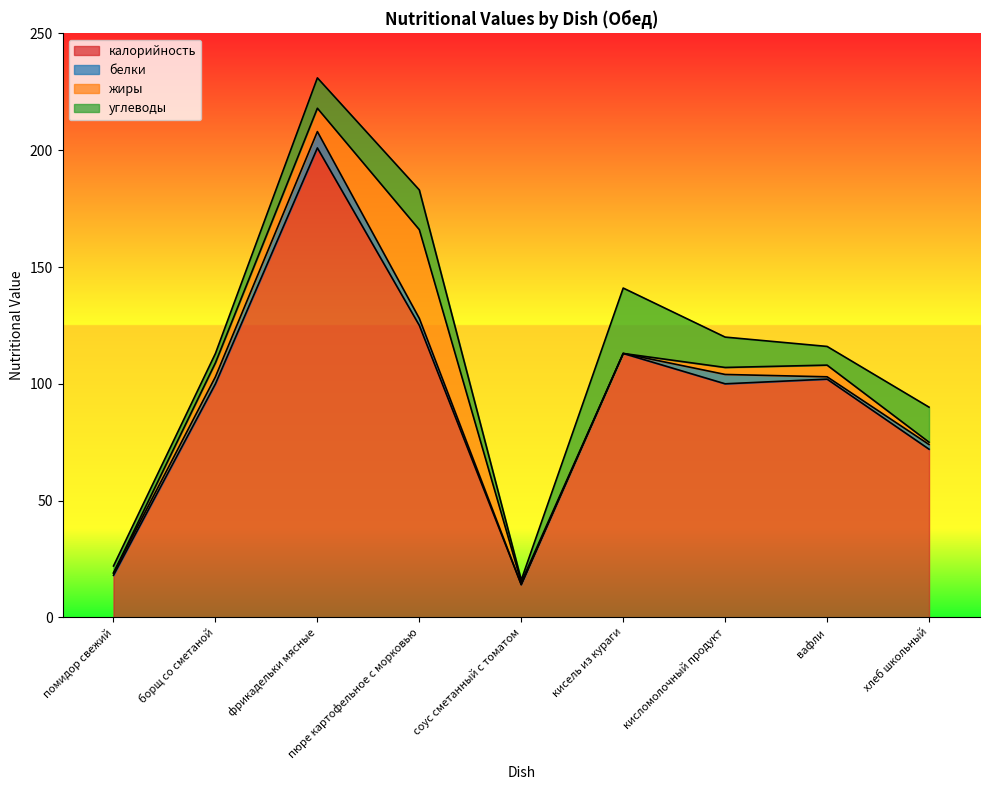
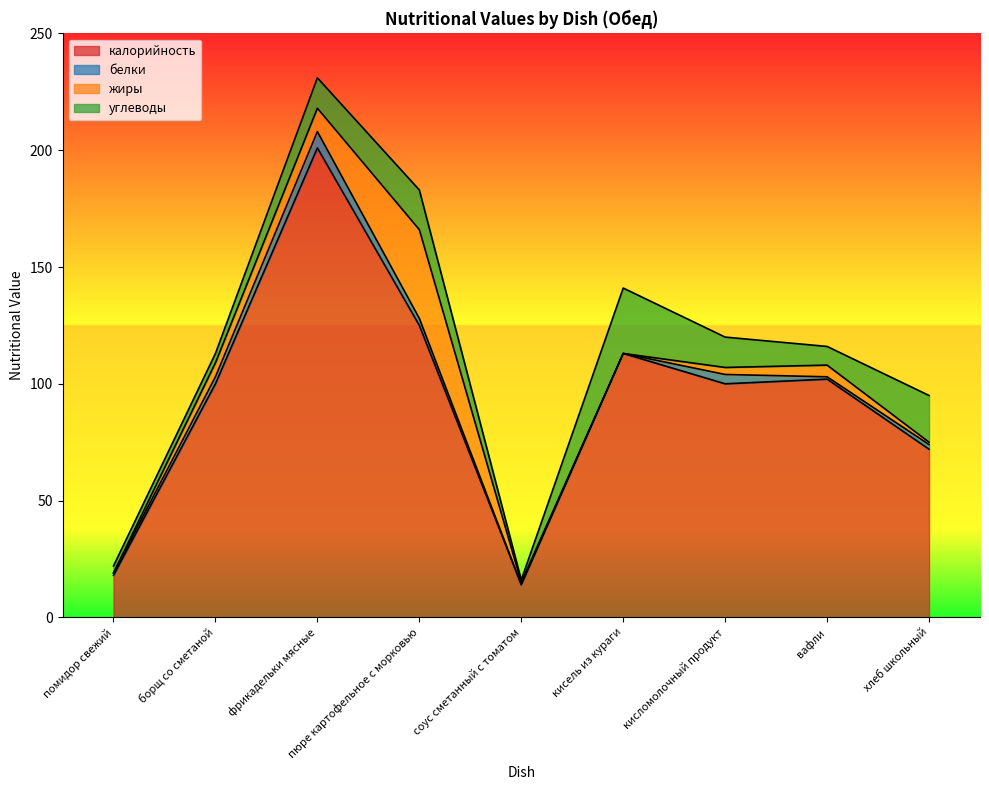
углеводы, хлеб школьный: 15 -> 20
